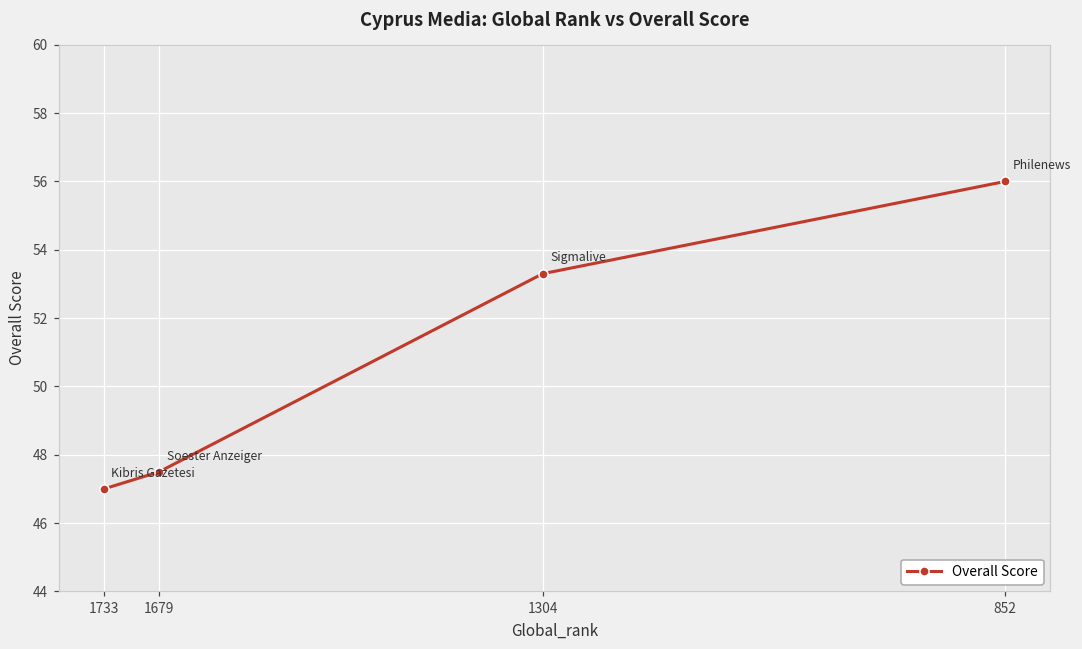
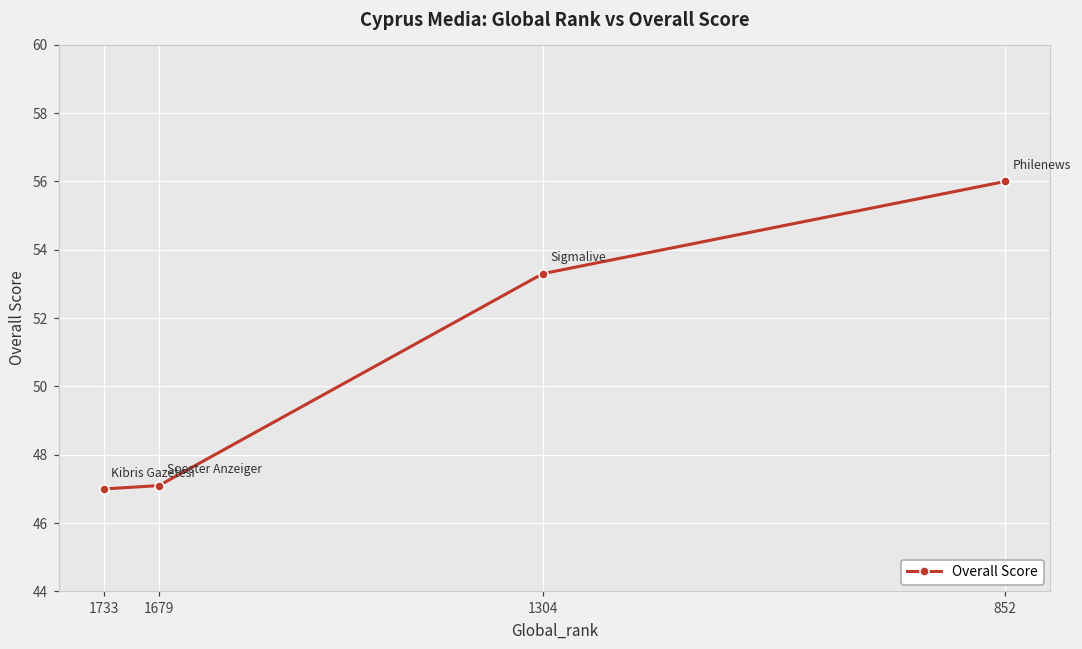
1679: 47.5 -> 47.1
